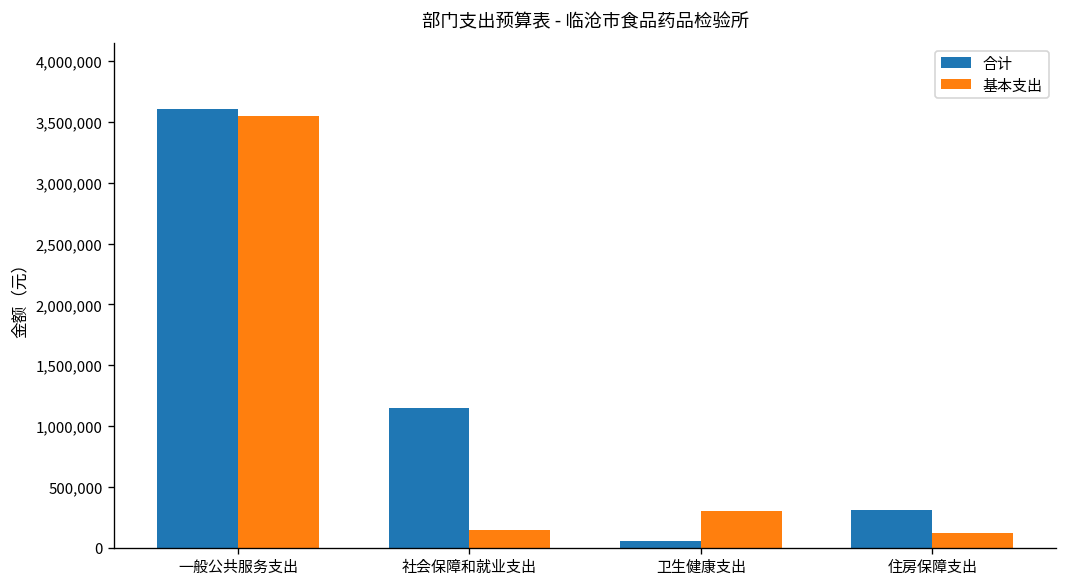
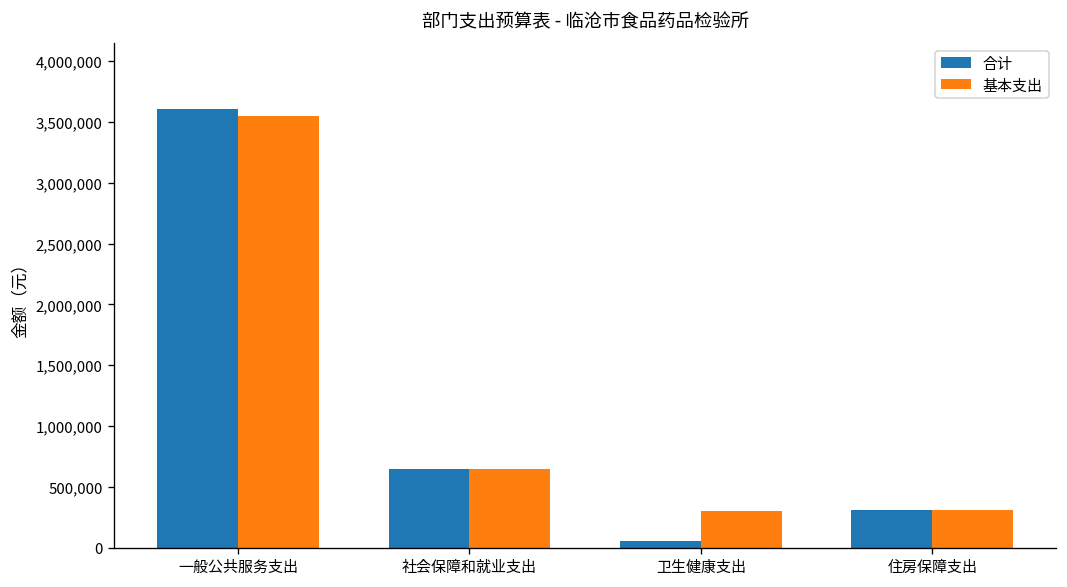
合计, 社会保障和就业支出: 1,150,000 -> 640,000
基本支出, 社会保障和就业支出: 150,000 -> 640,000
基本支出, 住房保障支出: 120,000 -> 310,000
